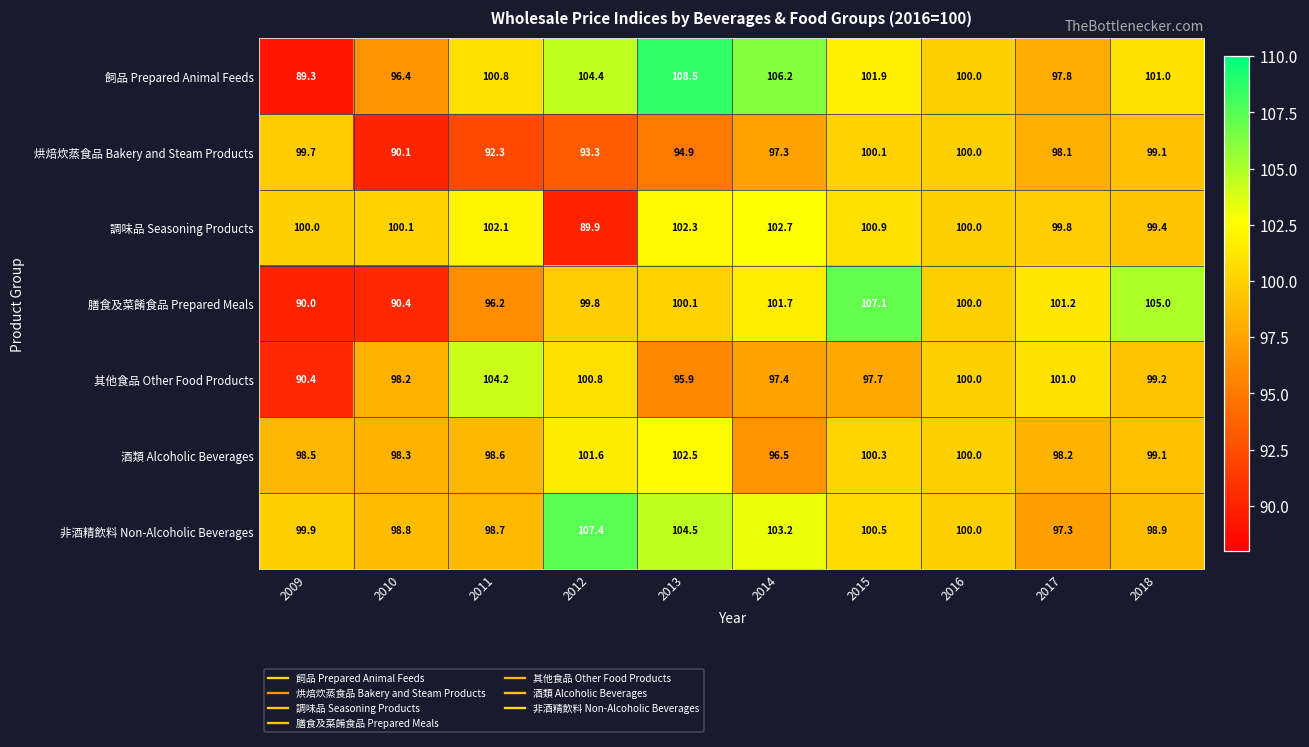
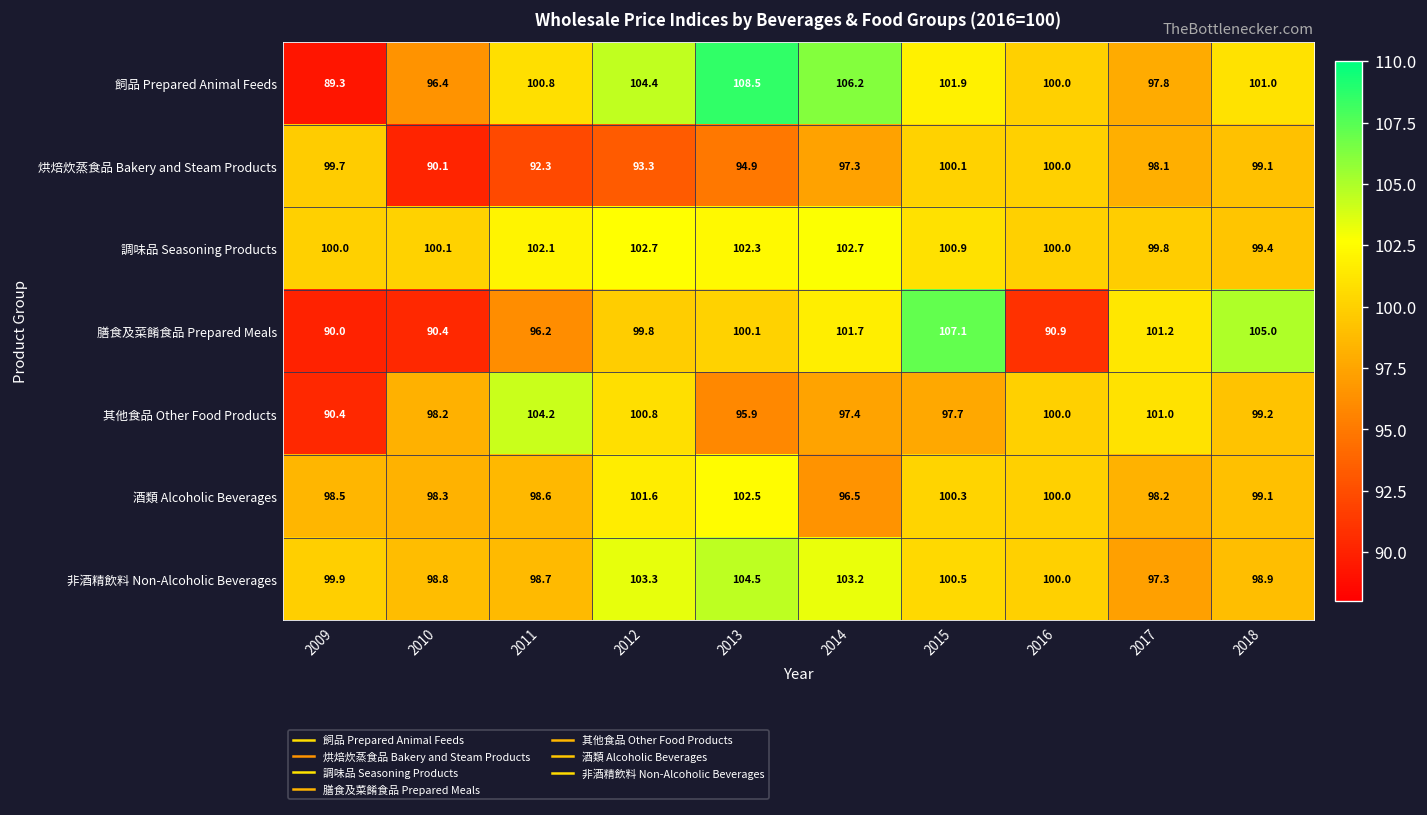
調味品 Seasoning Products, 2012: 89.9 -> 102.7
膳食及菜餚食品 Prepared Meals, 2016: 100.0 -> 90.9
非酒精飲料 Non-Alcoholic Beverages, 2012: 107.4 -> 103.3
